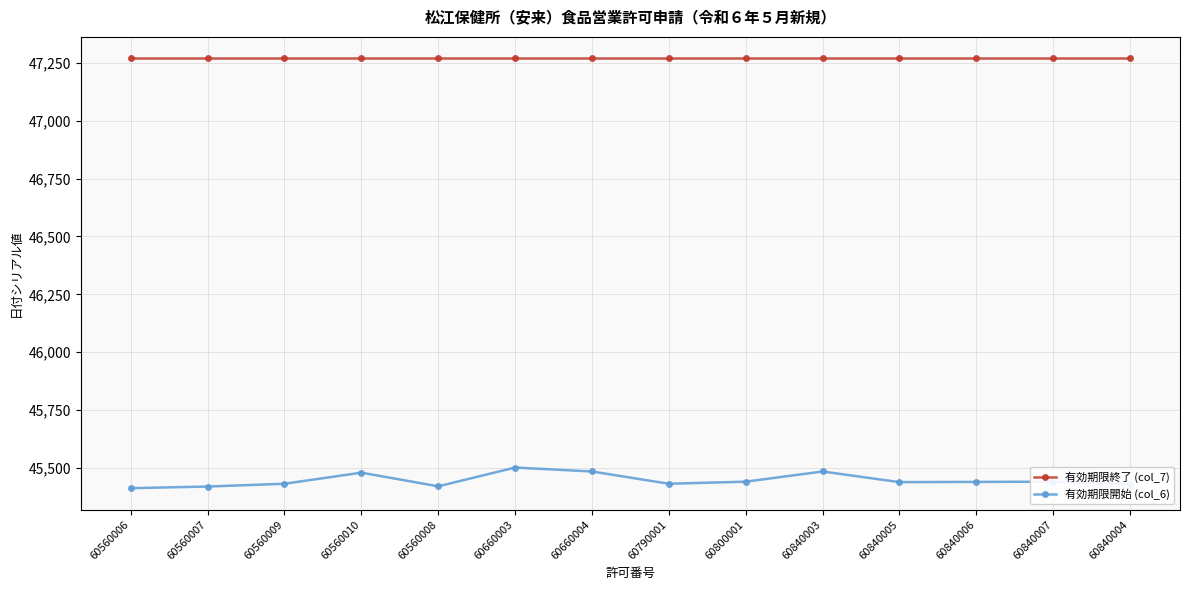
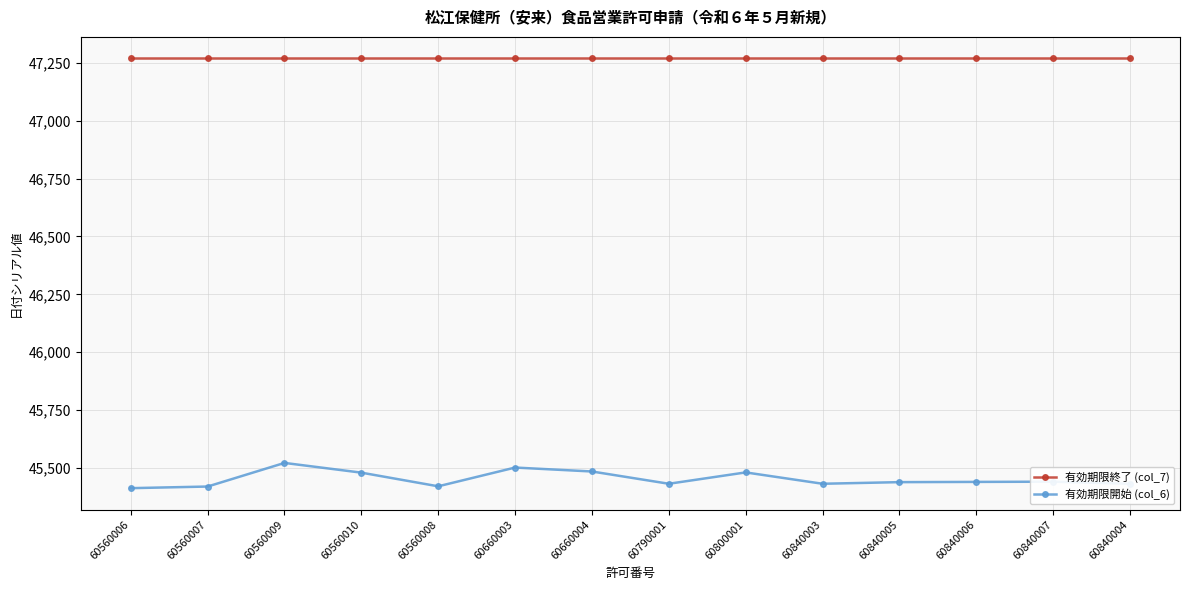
有効期限開始 (col_6), 60560009: 45,430 -> 45,520
有効期限開始 (col_6), 60800001: 45,440 -> 45,480
有効期限開始 (col_6), 60840003: 45,490 -> 45,430
